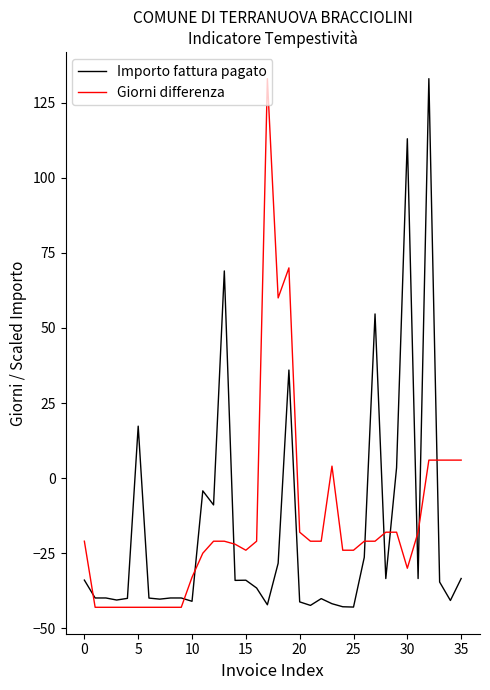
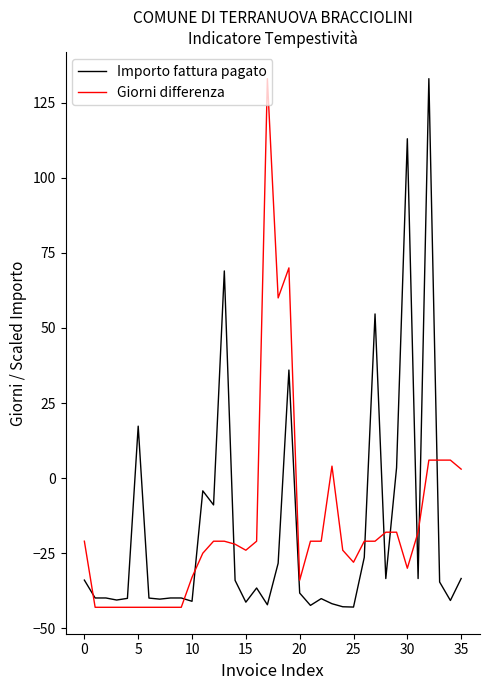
Importo fattura pagato, 15: -34 -> -41
Importo fattura pagato, 20: -41 -> -38
Giorni differenza, 20: -18 -> -34
Giorni differenza, 25: -24 -> -28
Giorni differenza, 35: 6 -> 3
